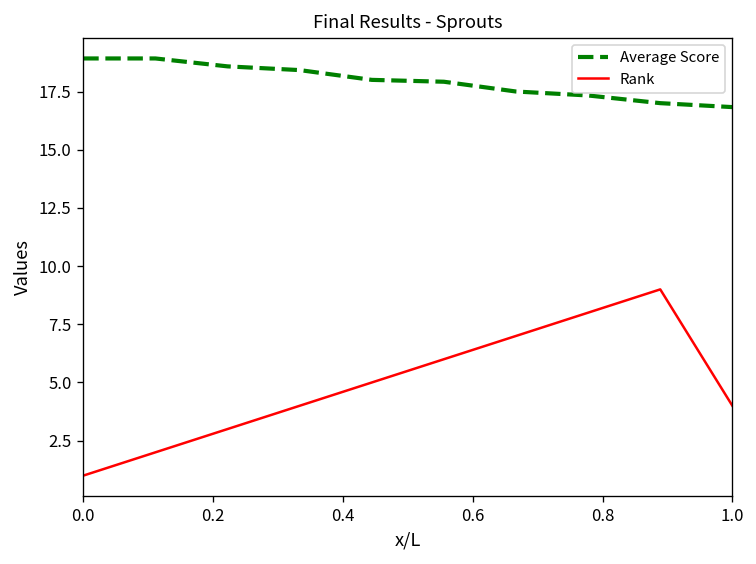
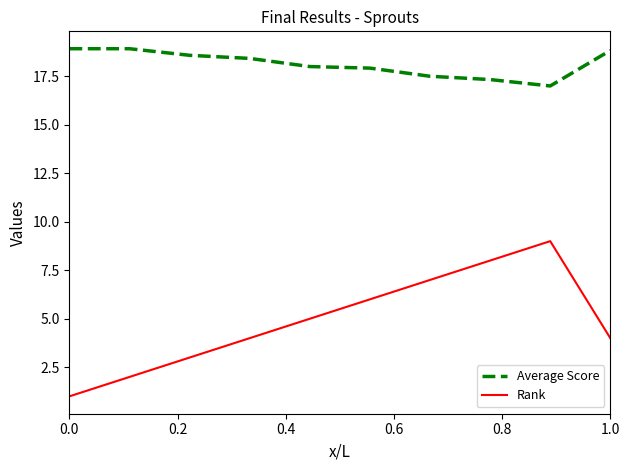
Average Score, 1.0: 16.8 -> 18.8
